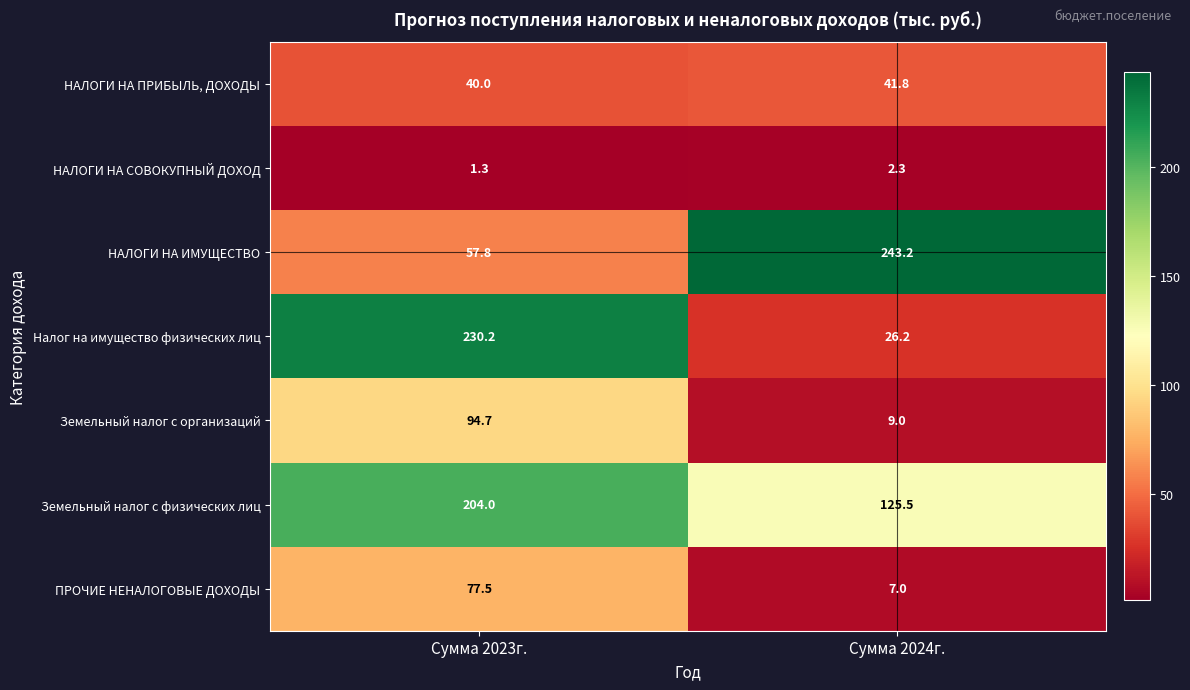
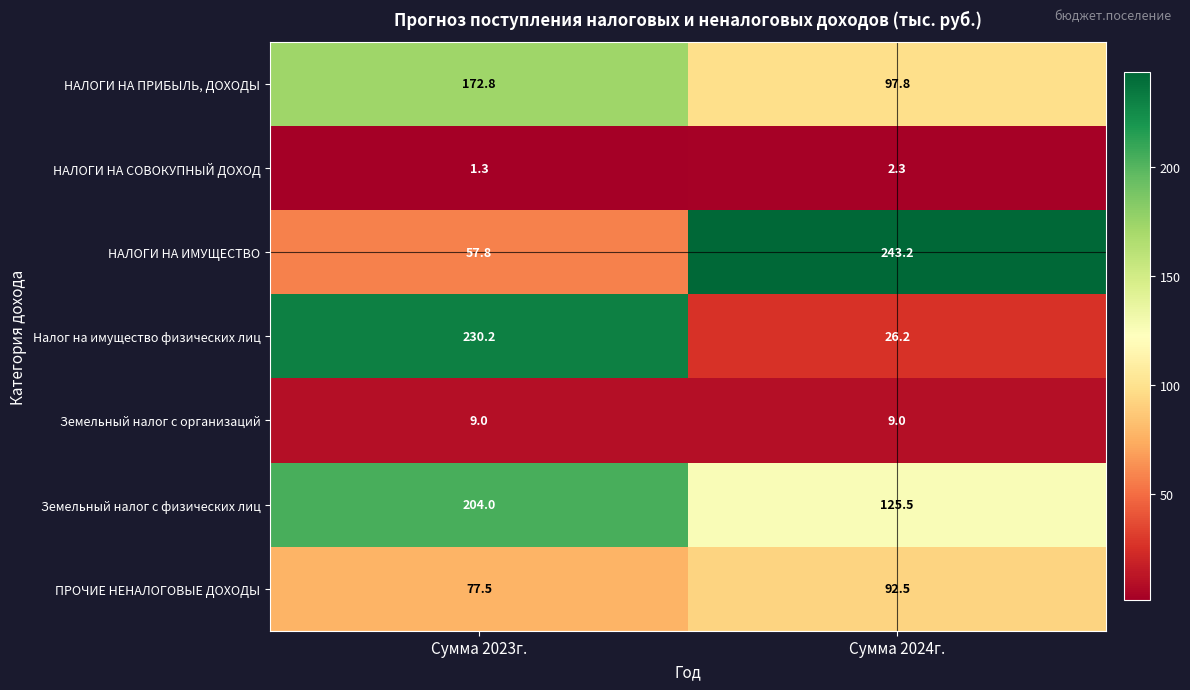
НАЛОГИ НА ПРИБЫЛЬ, ДОХОДЫ, Сумма 2023г.: 40.0 -> 172.8
НАЛОГИ НА ПРИБЫЛЬ, ДОХОДЫ, Сумма 2024г.: 41.8 -> 97.8
Земельный налог с организаций, Сумма 2023г.: 94.7 -> 9.0
ПРОЧИЕ НЕНАЛОГОВЫЕ ДОХОДЫ, Сумма 2024г.: 7.0 -> 92.5
